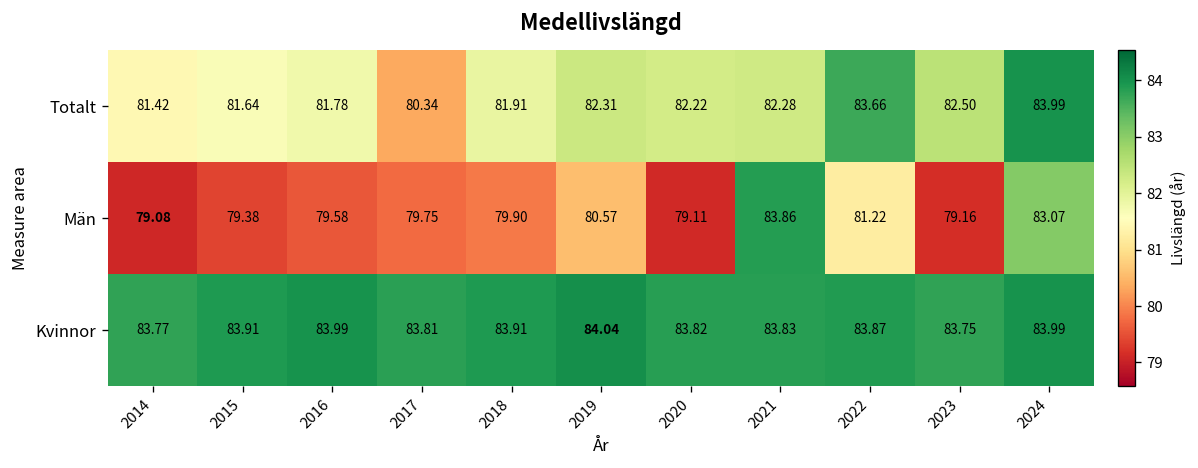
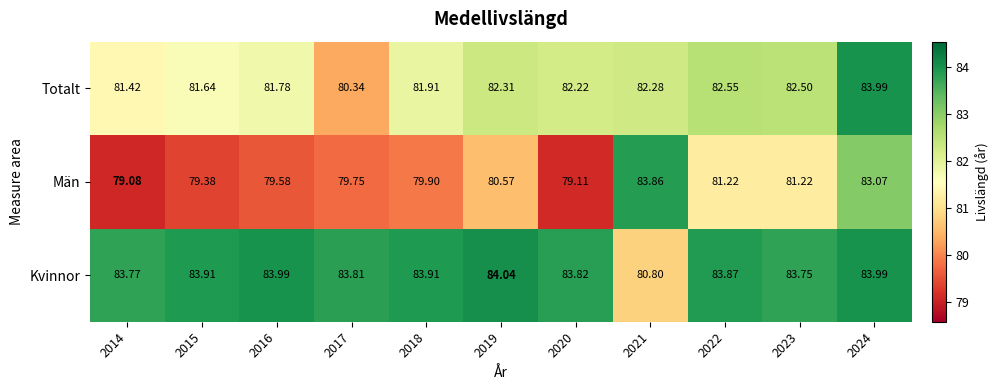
Totalt, 2022: 83.66 -> 82.55
Män, 2023: 79.16 -> 81.22
Kvinnor, 2021: 83.83 -> 80.80
